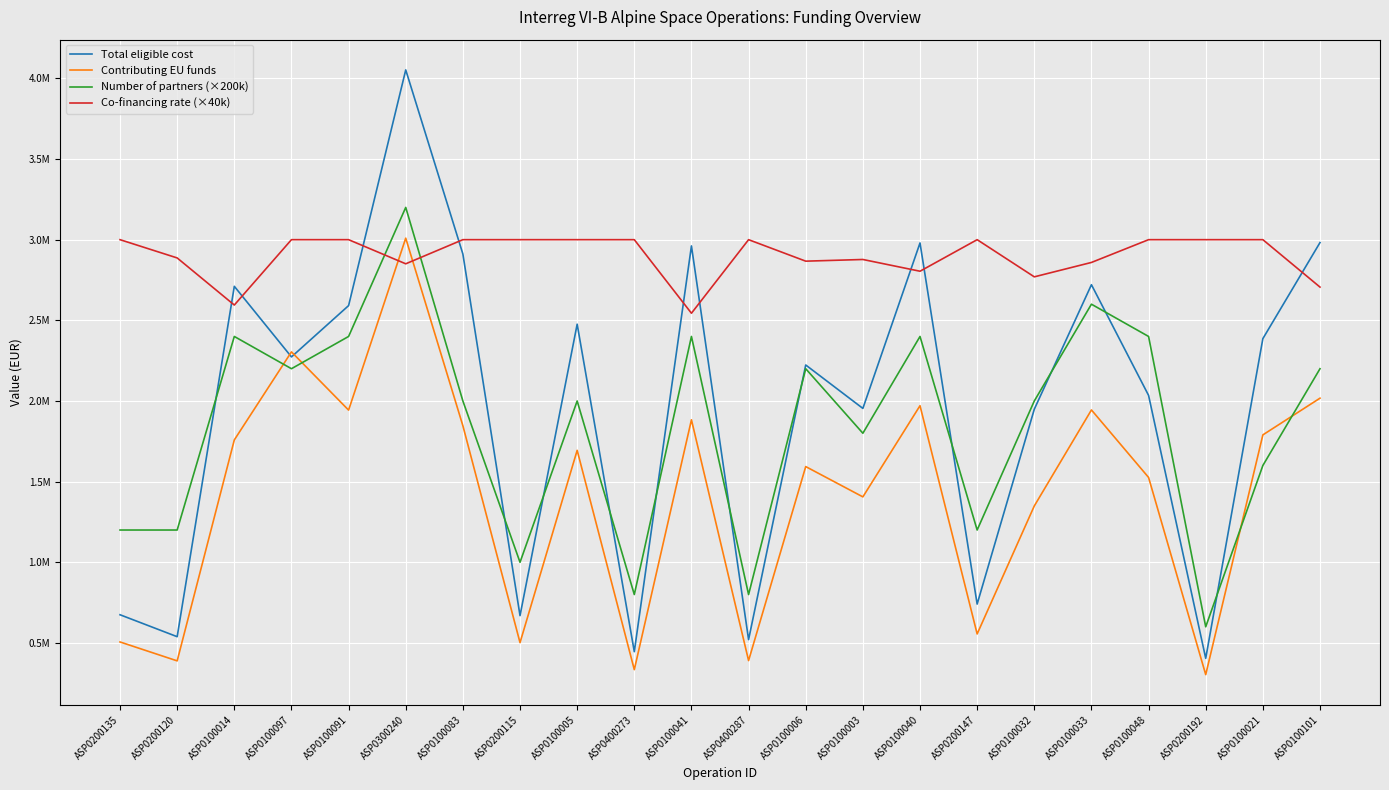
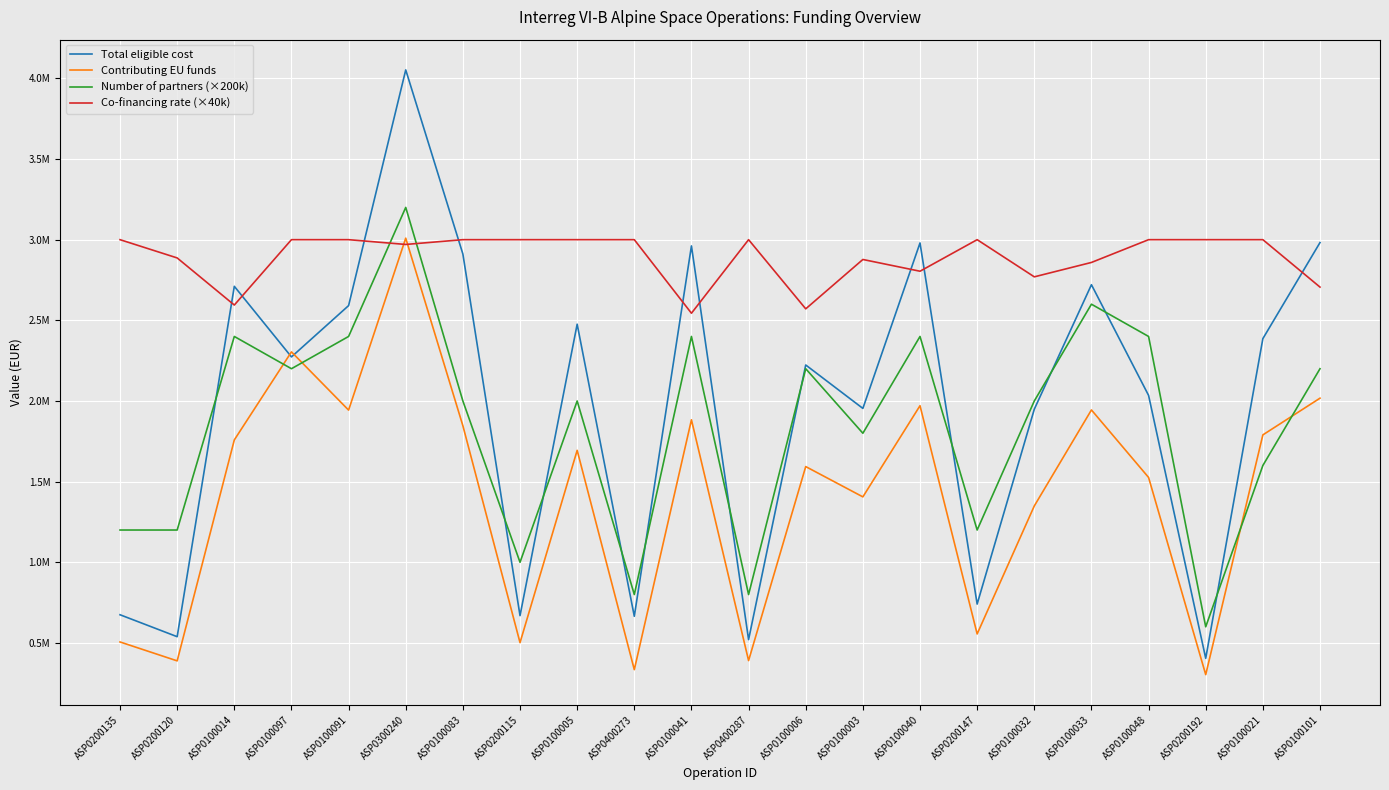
Co-financing rate (×40k), ASP0300240: 2850000 -> 2970000
Total eligible cost, ASP0400273: 450000 -> 670000
Co-financing rate (×40k), ASP0100006: 2870000 -> 2570000
